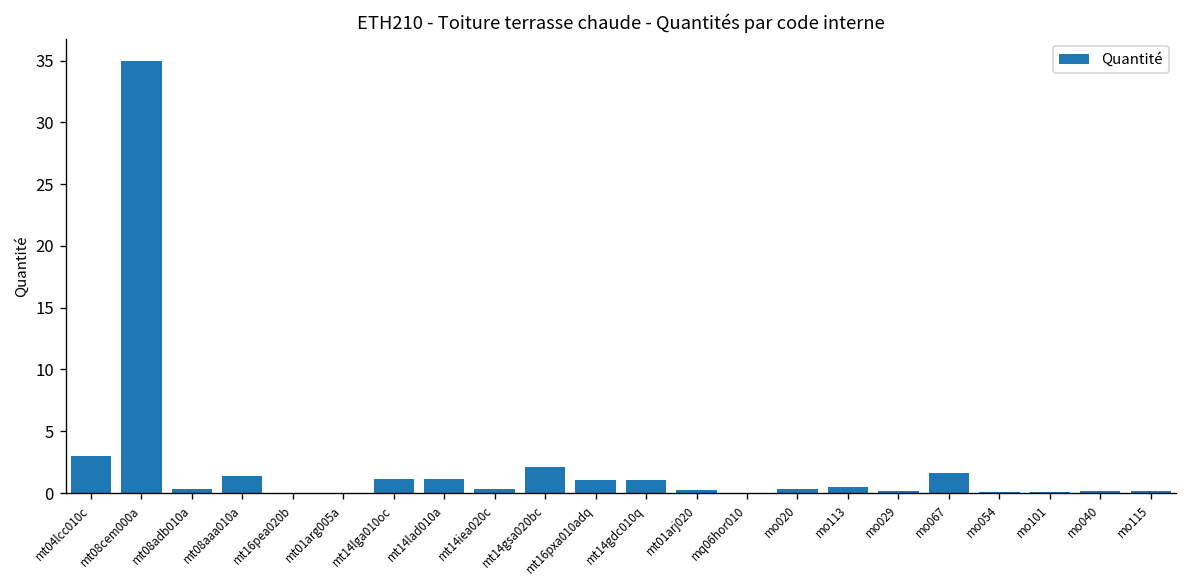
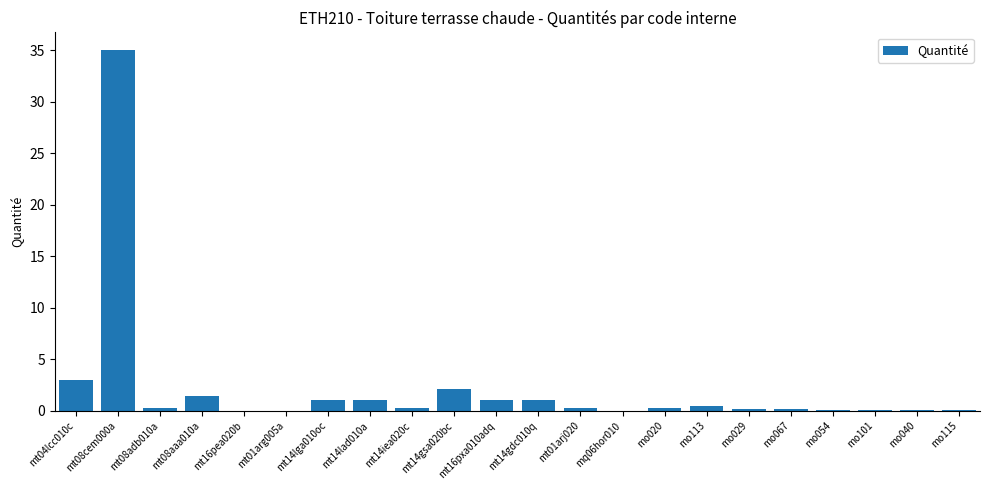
mo067: 1.7 -> 0.2
